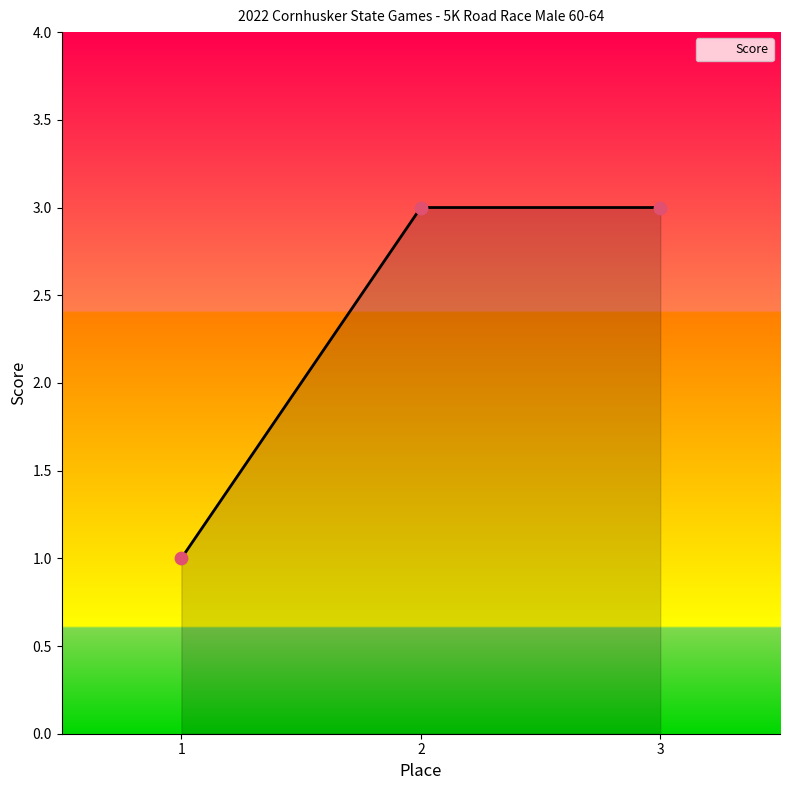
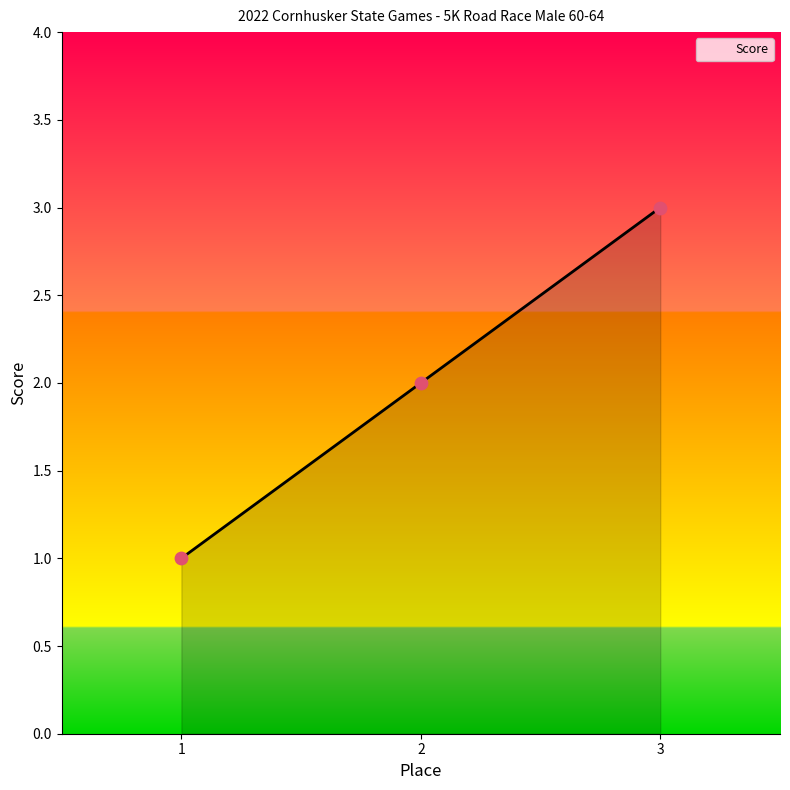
2: 3 -> 2
